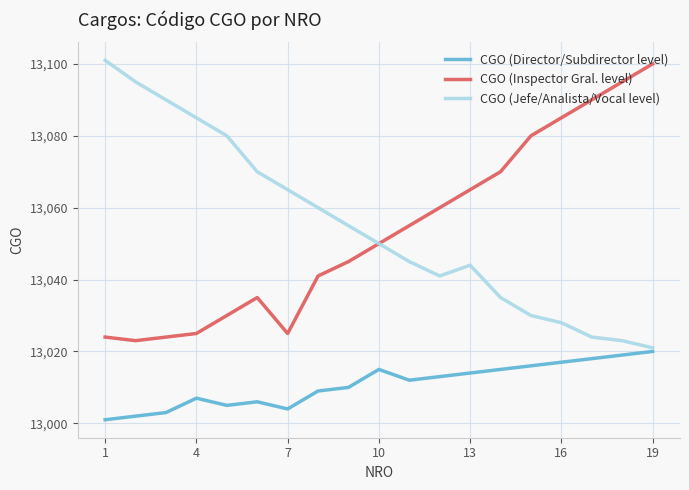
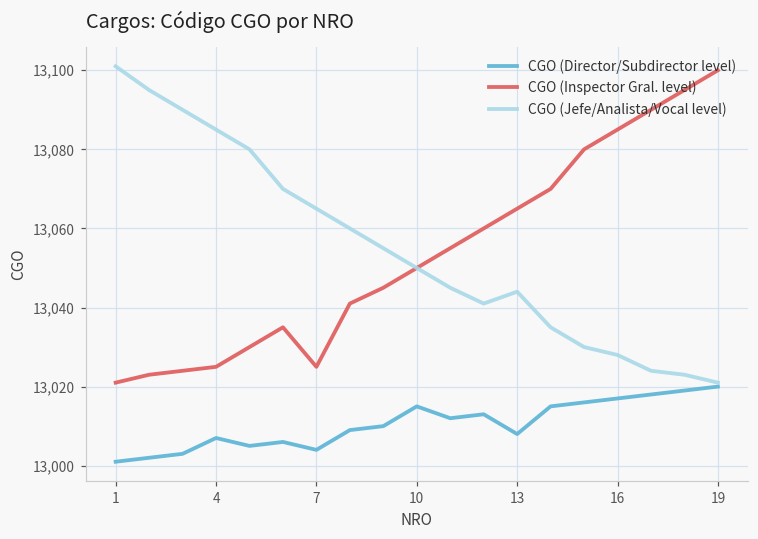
CGO (Inspector Gral. level), 1: 13,024 -> 13,021
CGO (Director/Subdirector level), 13: 13,014 -> 13,008
